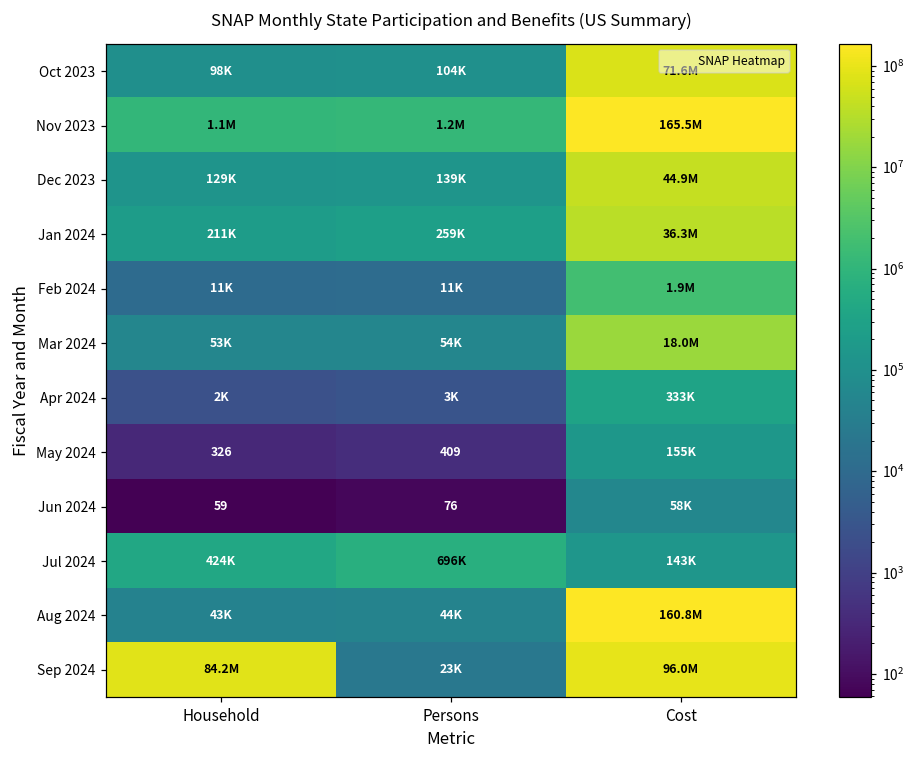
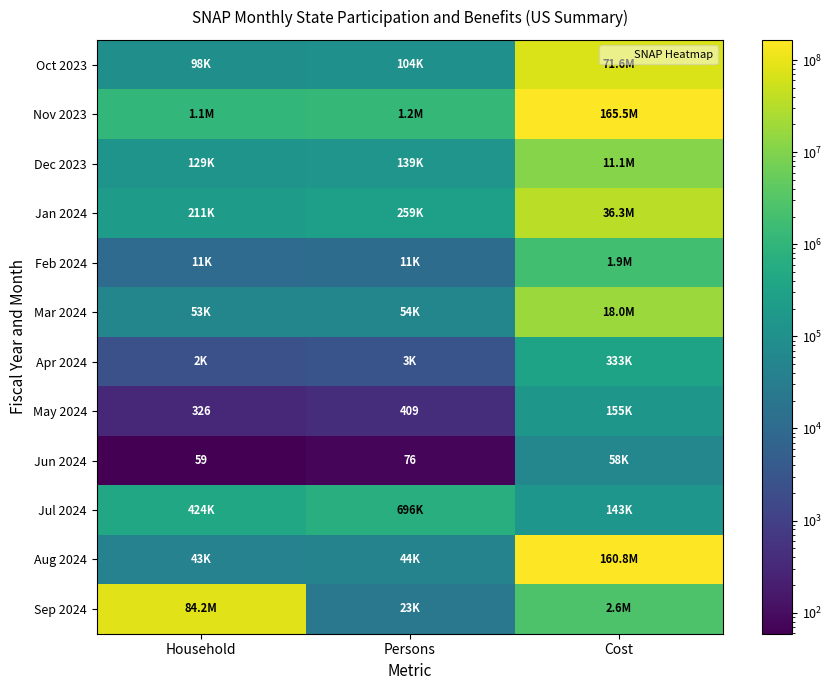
Dec 2023, Cost: 44.9M -> 11.1M
Sep 2024, Cost: 96.0M -> 2.6M
